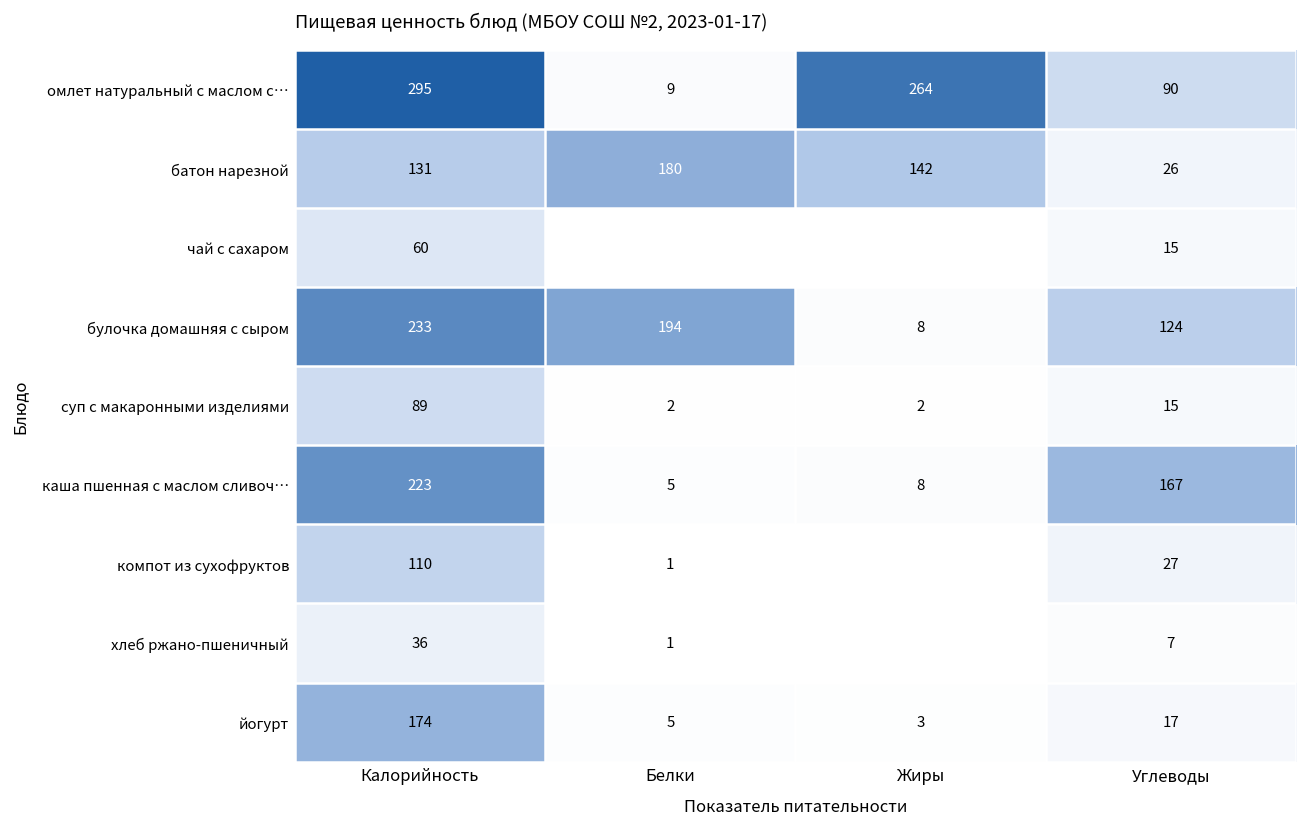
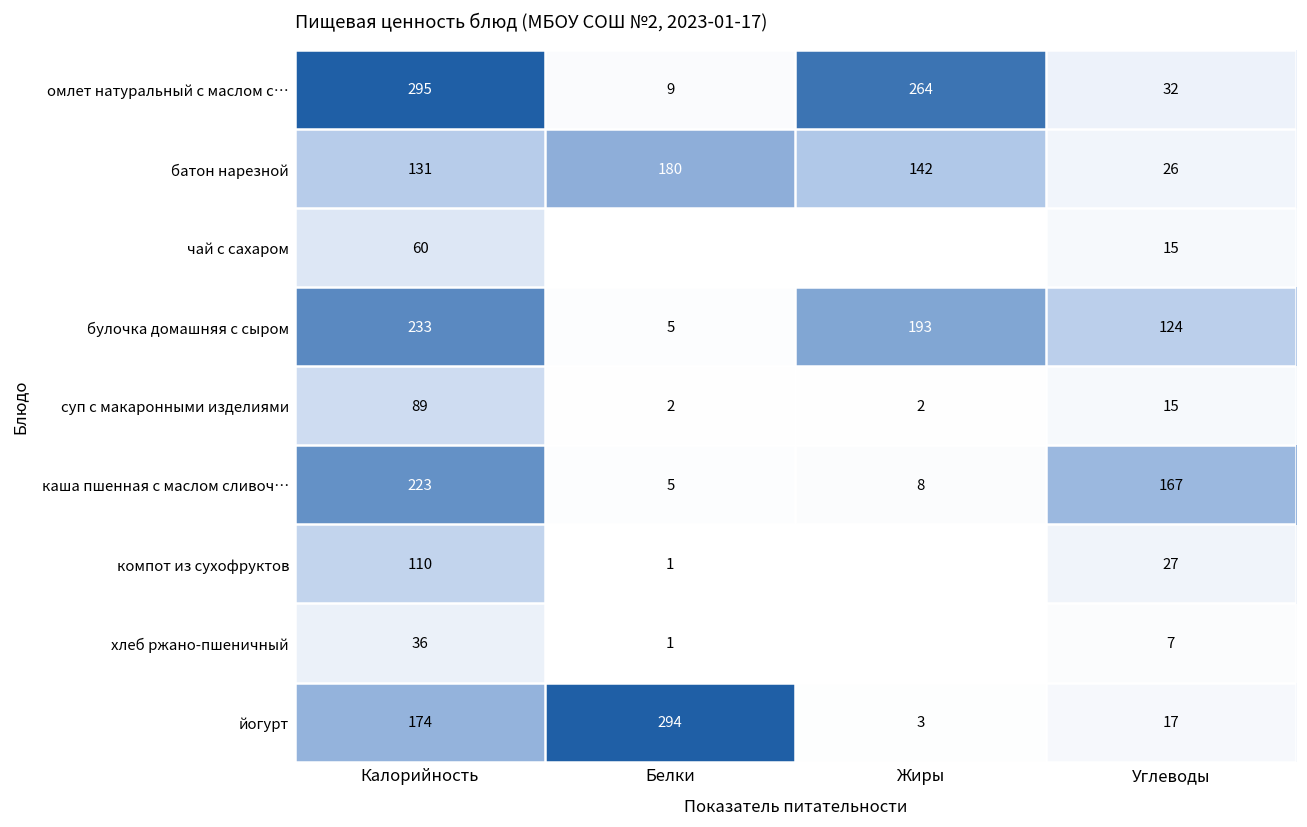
омлет натуральный с маслом с…, Углеводы: 90 -> 32
булочка домашняя с сыром, Белки: 194 -> 5
булочка домашняя с сыром, Жиры: 8 -> 193
йогурт, Белки: 5 -> 294
